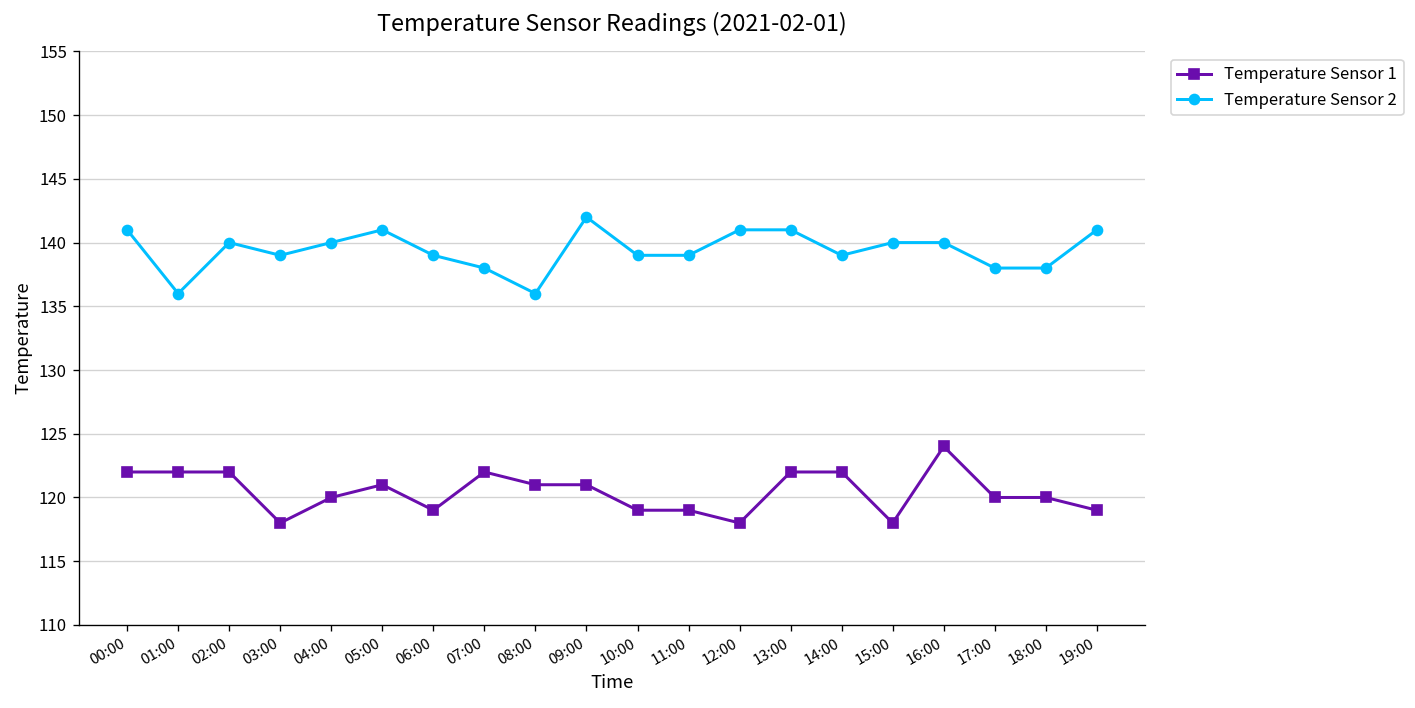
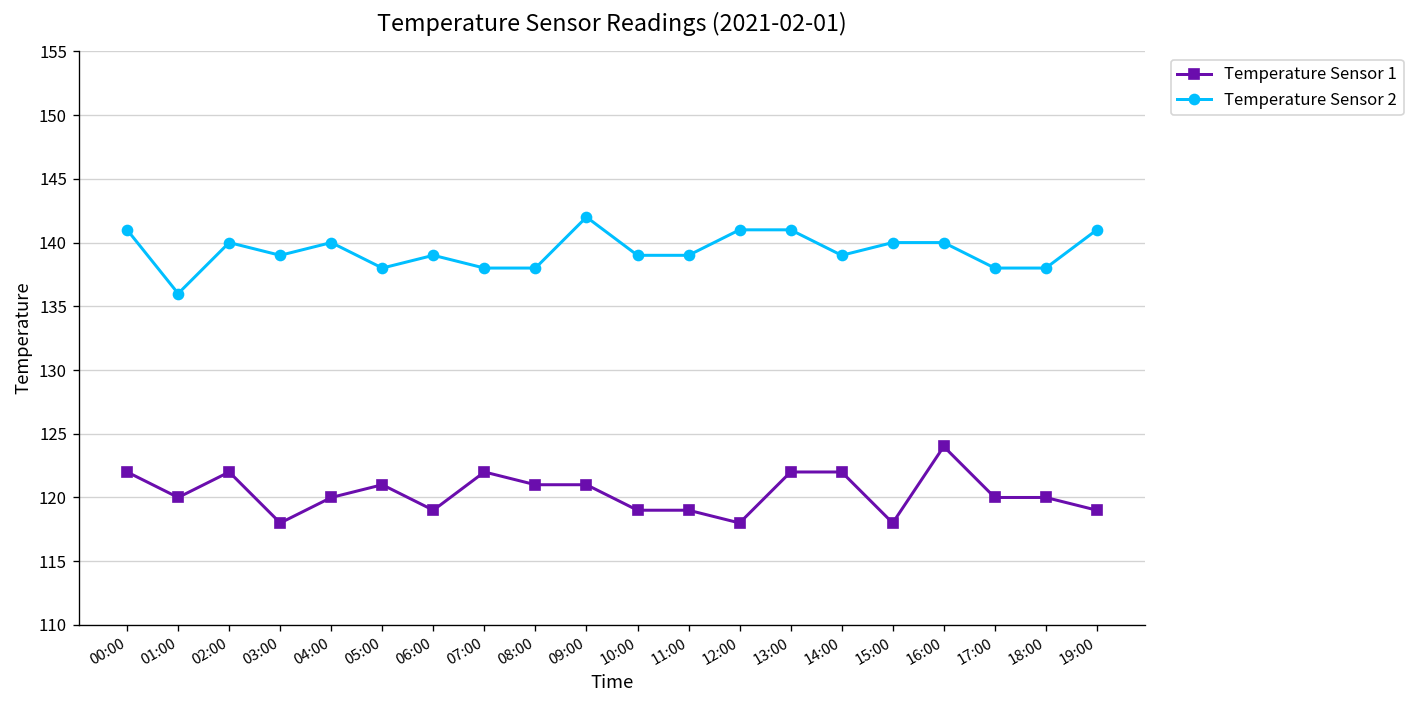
Temperature Sensor 1, 01:00: 122 -> 120
Temperature Sensor 2, 05:00: 141 -> 138
Temperature Sensor 2, 08:00: 136 -> 138
